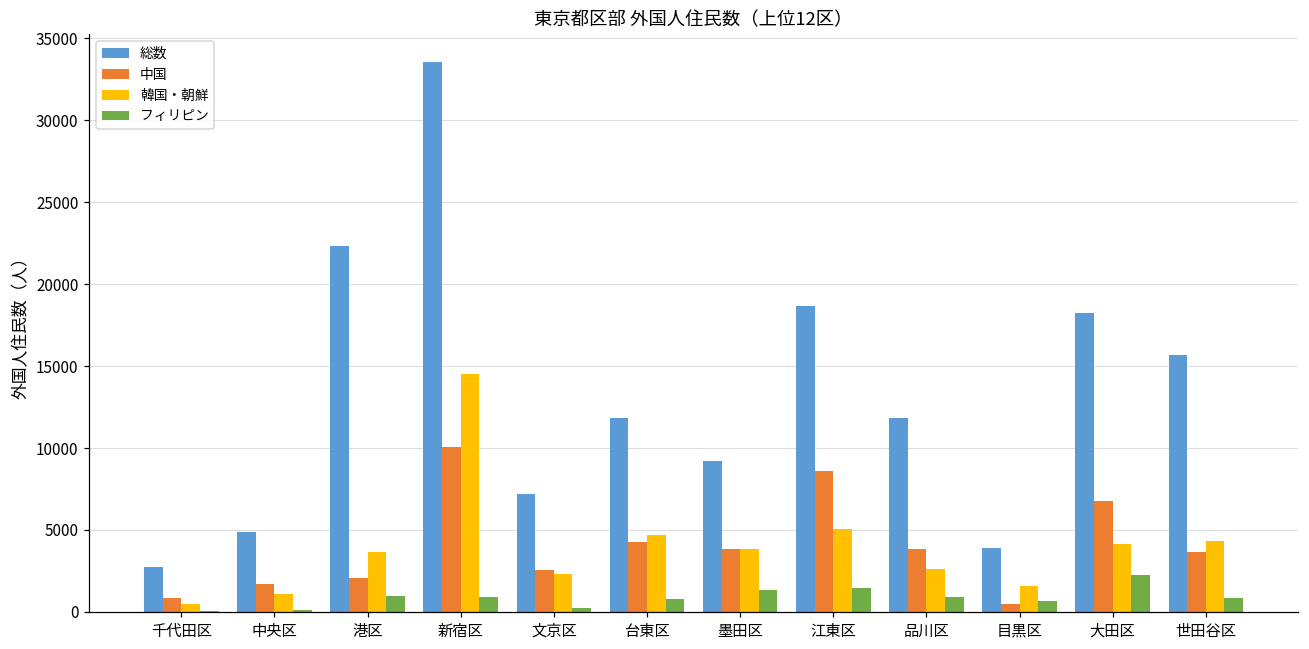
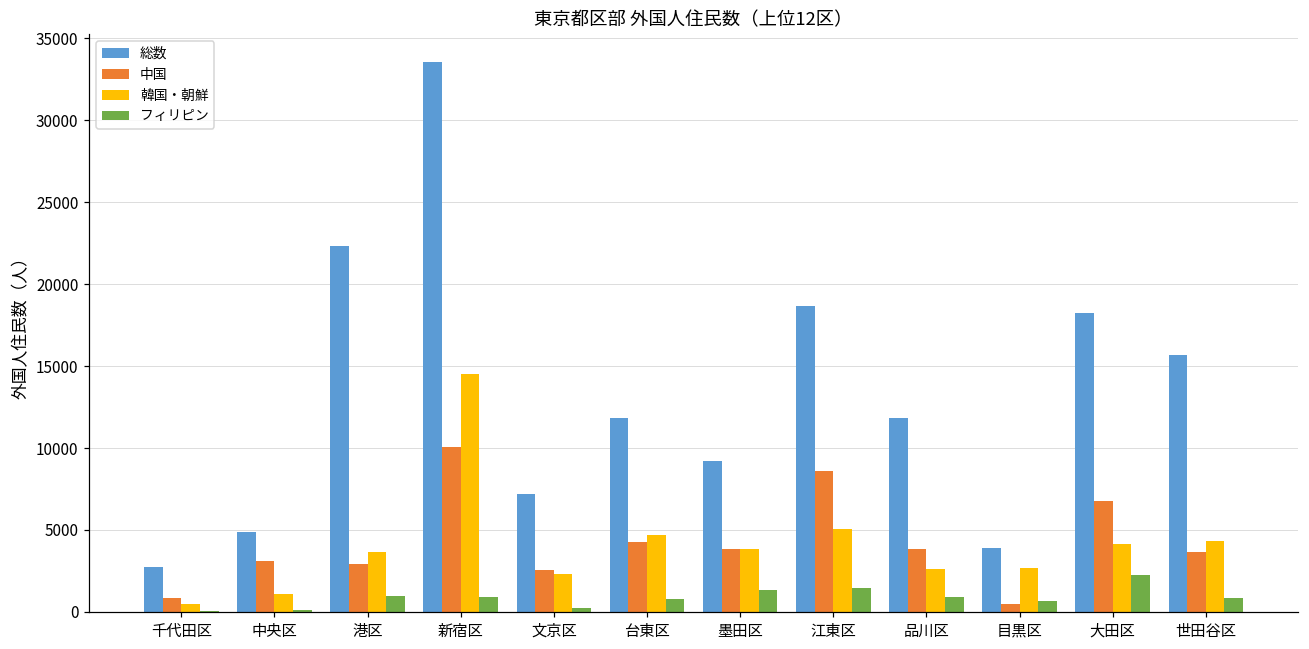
中国, 中央区: 1700 -> 3100
中国, 港区: 2100 -> 3000
韓国・朝鮮, 目黒区: 1600 -> 2700
